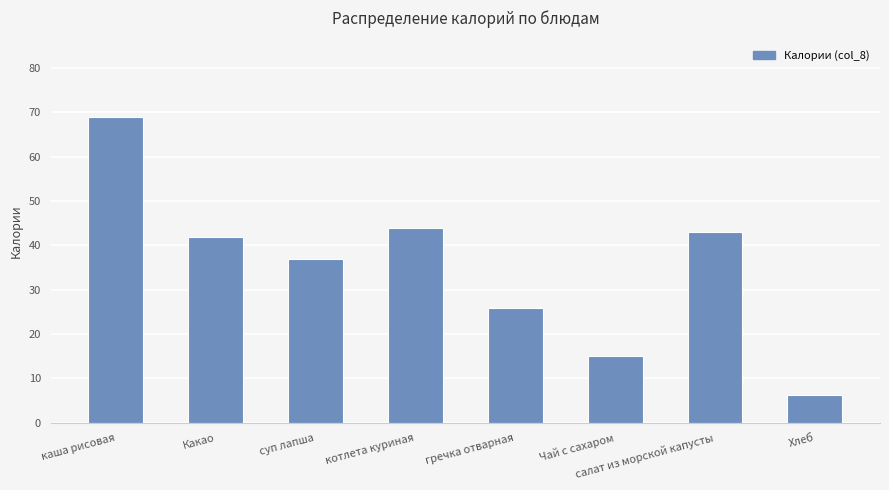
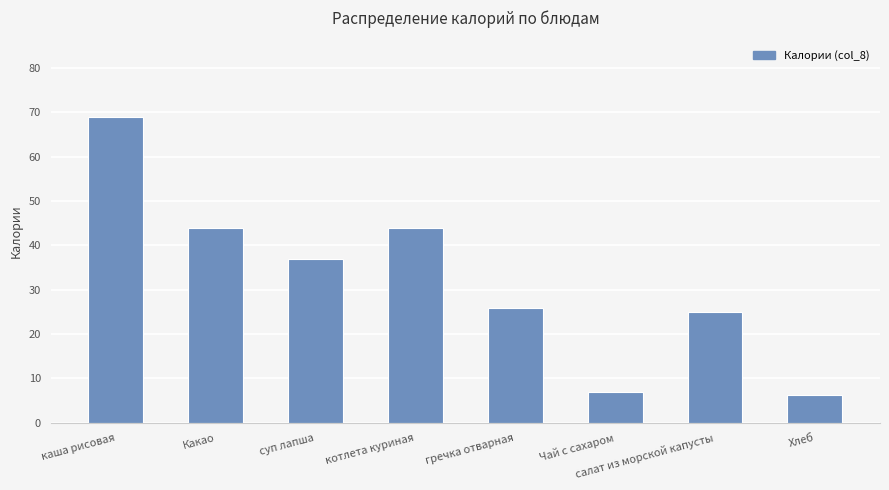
Какао: 42 -> 44
Чай с сахаром: 15 -> 7
салат из морской капусты: 43 -> 25
